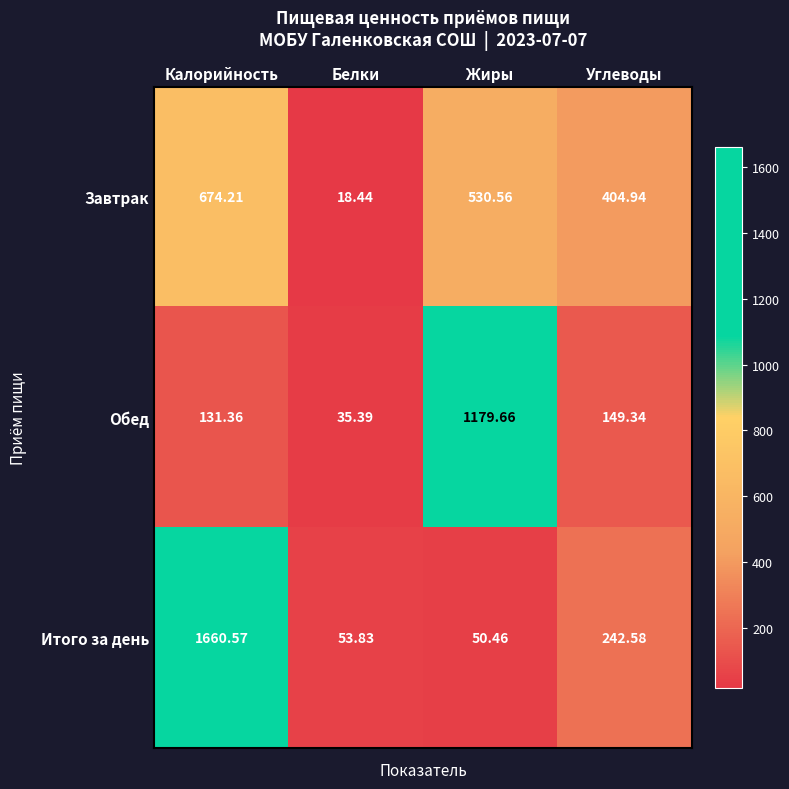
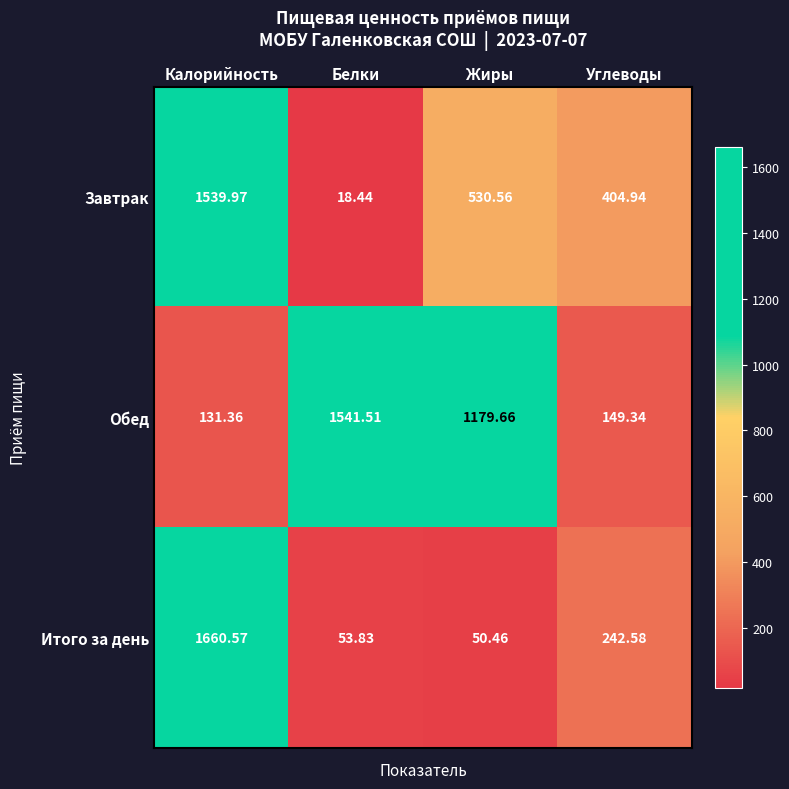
Завтрак, Калорийность: 674.21 -> 1539.97
Обед, Белки: 35.39 -> 1541.51
